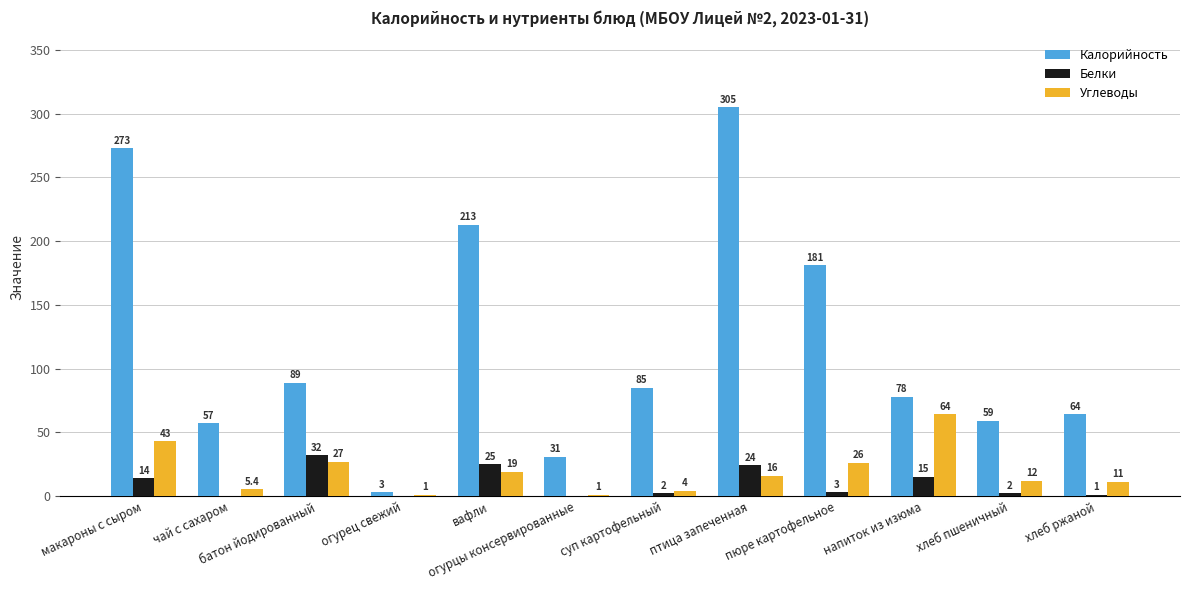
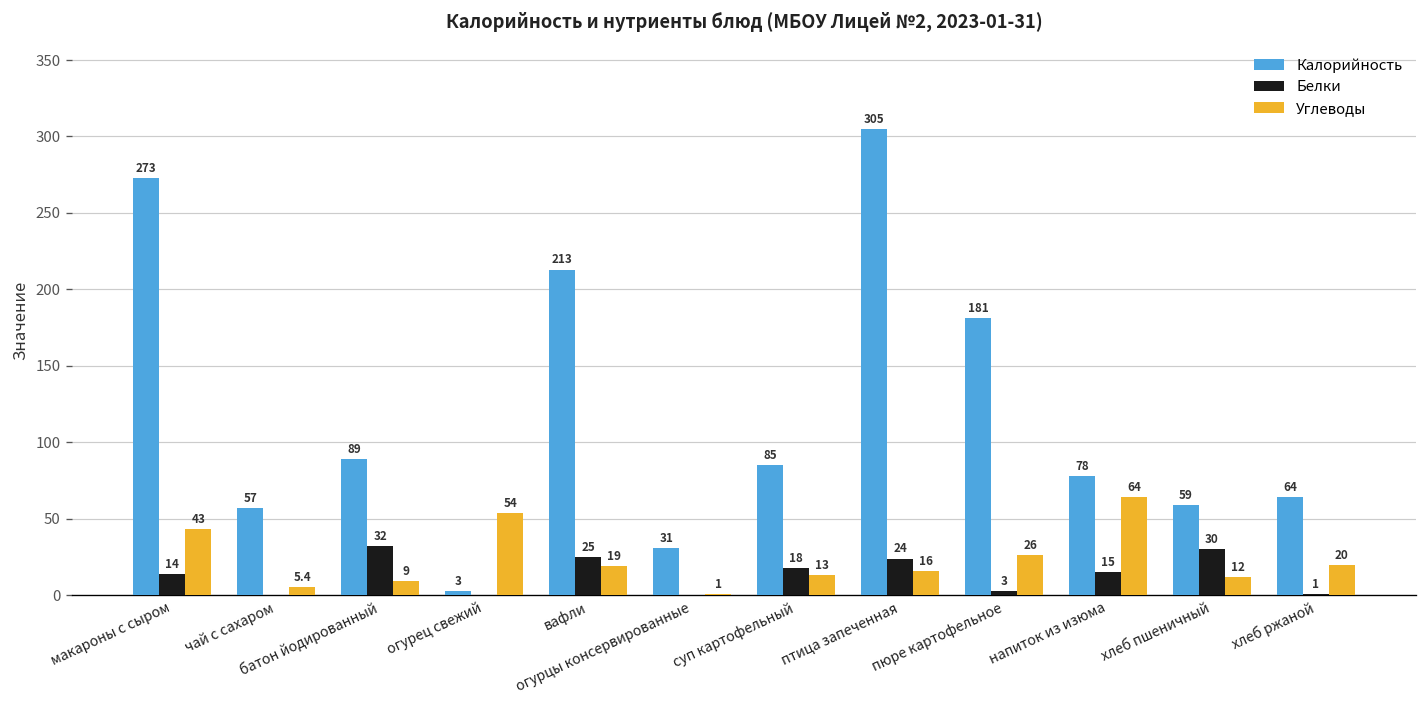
Углеводы, батон йодированный: 27 -> 9
Углеводы, огурец свежий: 1 -> 54
Белки, суп картофельный: 2 -> 18
Углеводы, суп картофельный: 4 -> 13
Белки, хлеб пшеничный: 2 -> 30
Углеводы, хлеб ржаной: 11 -> 20
